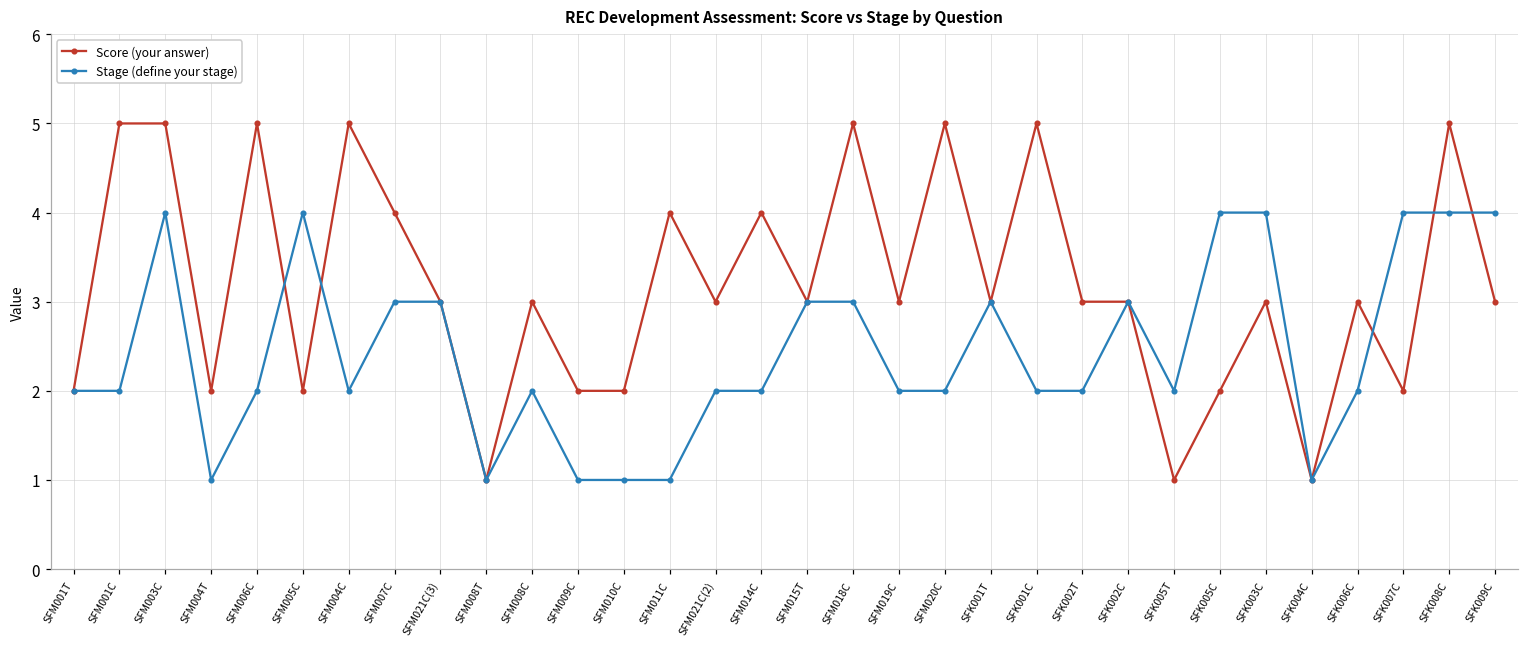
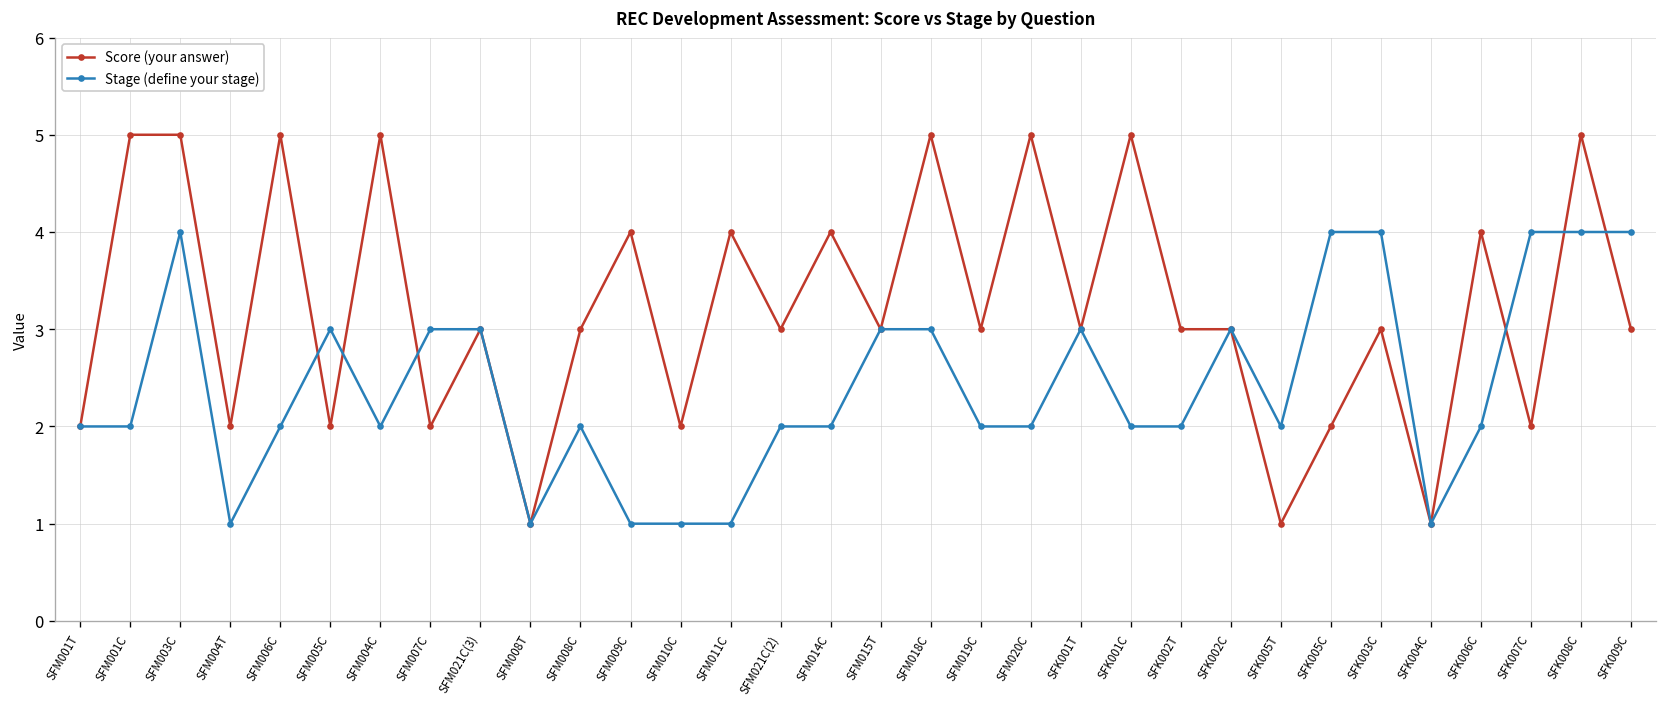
Stage (define your stage), SFM005C: 4 -> 3
Score (your answer), SFM007C: 4 -> 2
Score (your answer), SFM009C: 2 -> 4
Score (your answer), SFK006C: 3 -> 4
